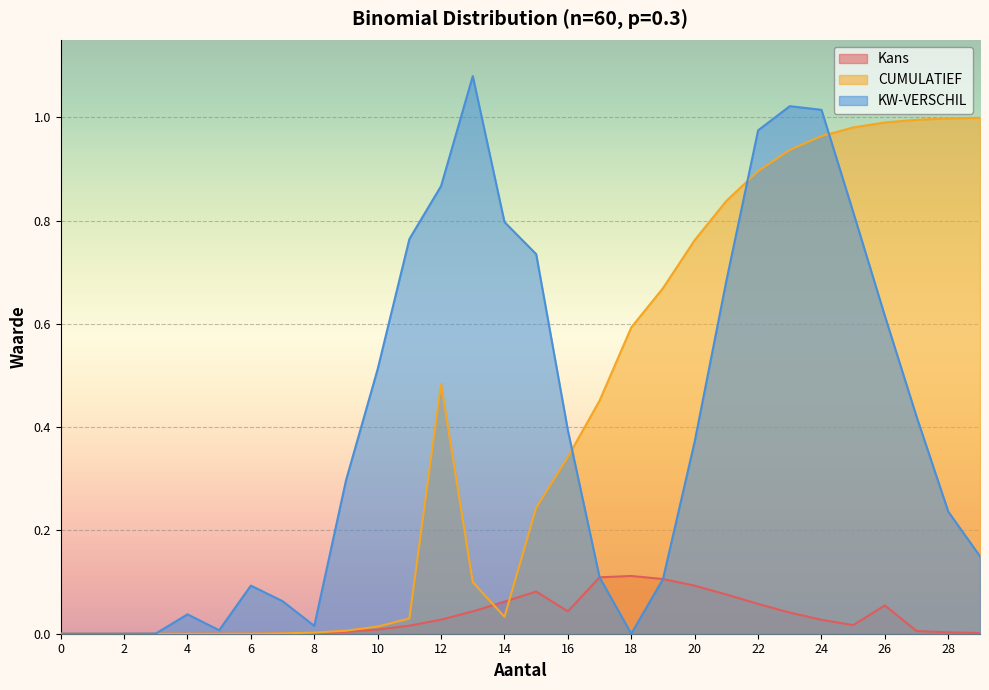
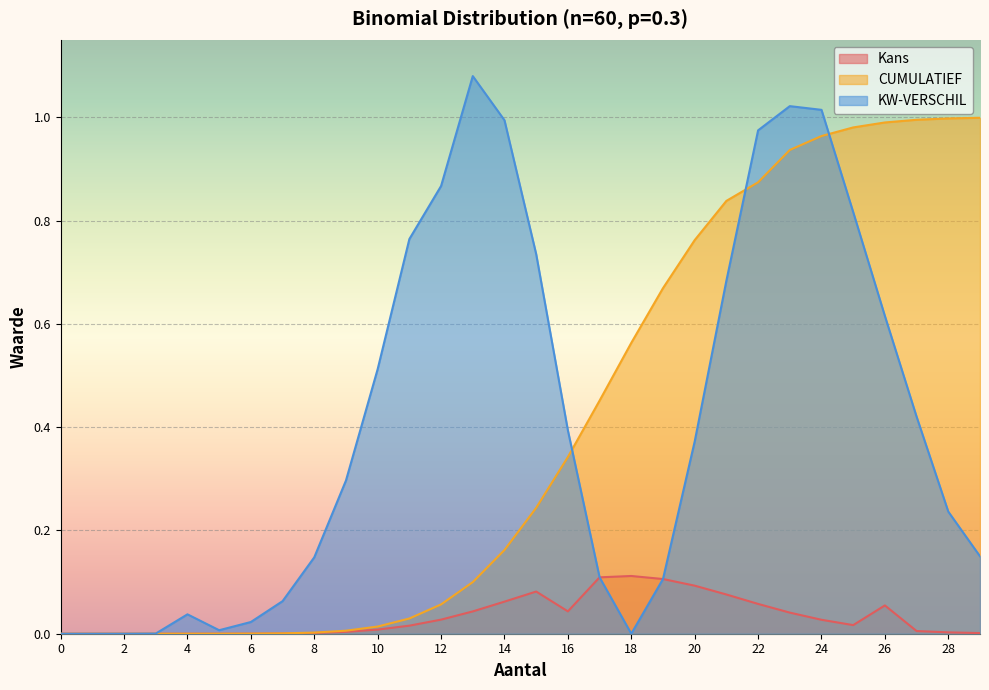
KW-VERSCHIL, 6: 0.09 -> 0.02
KW-VERSCHIL, 8: 0.02 -> 0.15
CUMULATIEF, 12: 0.48 -> 0.06
CUMULATIEF, 14: 0.03 -> 0.16
KW-VERSCHIL, 14: 0.80 -> 0.99
CUMULATIEF, 18: 0.59 -> 0.56
CUMULATIEF, 22: 0.90 -> 0.87
